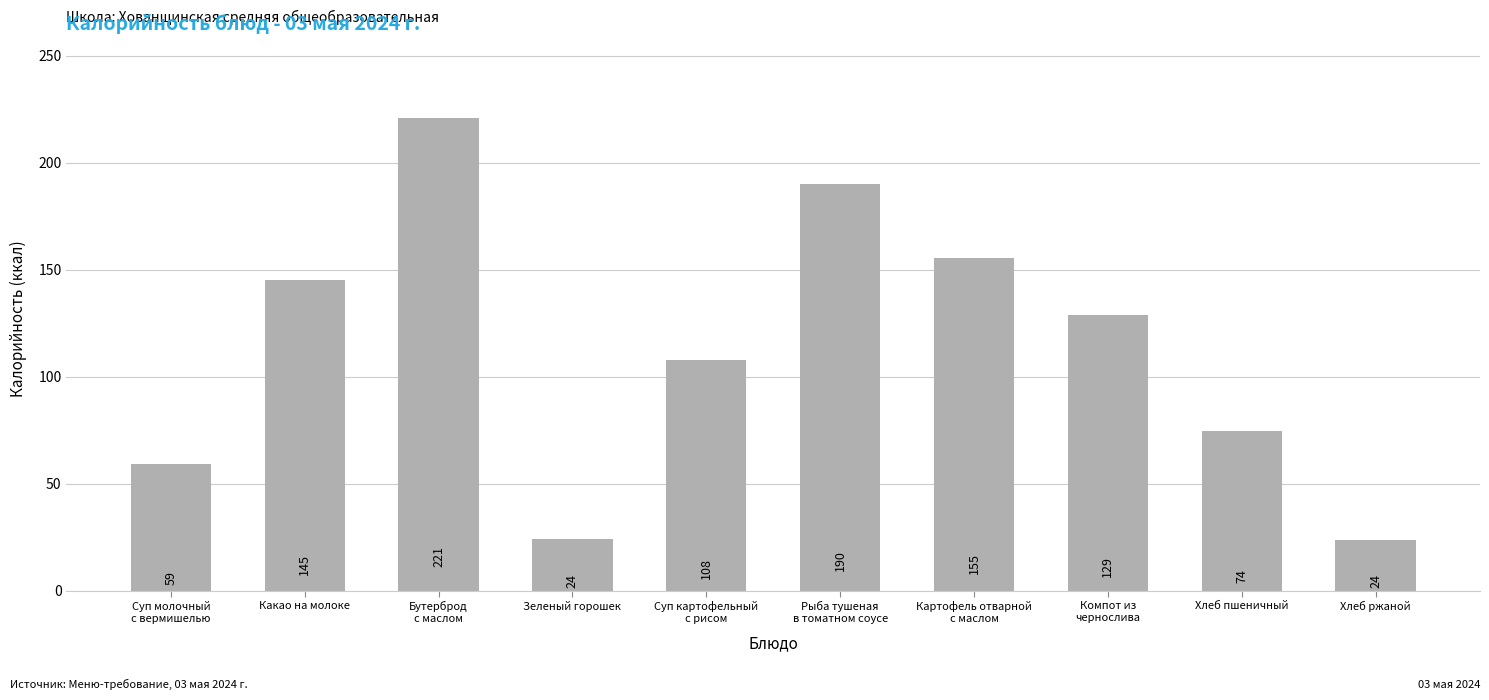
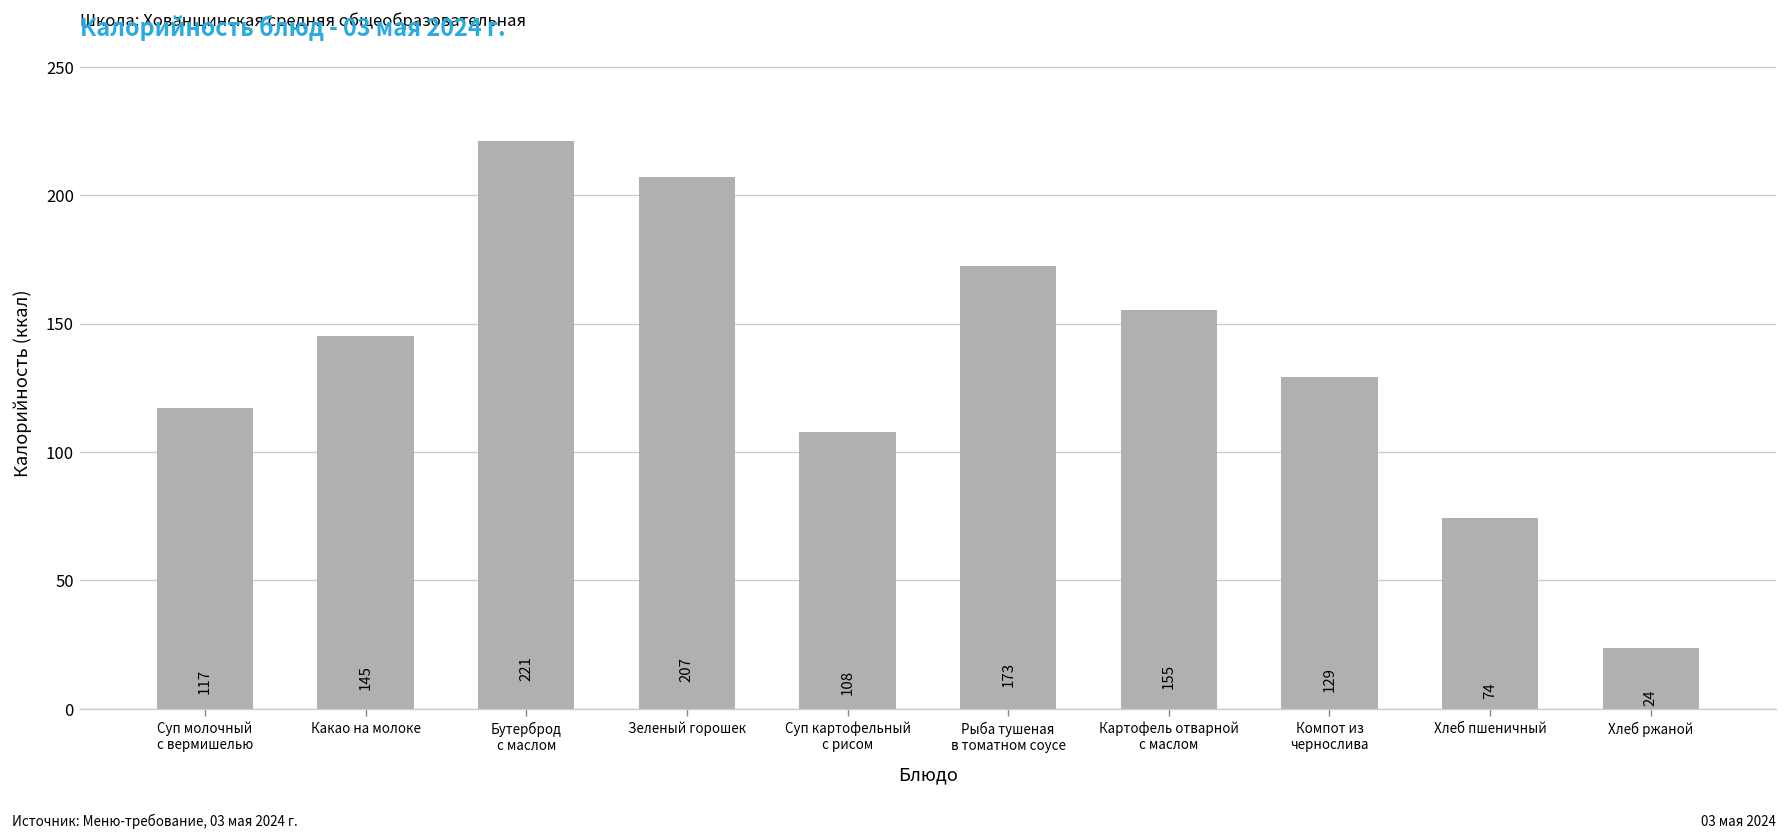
Суп молочный с вермишелью: 59 -> 117
Зеленый горошек: 24 -> 207
Рыба тушеная в томатном соусе: 190 -> 173
